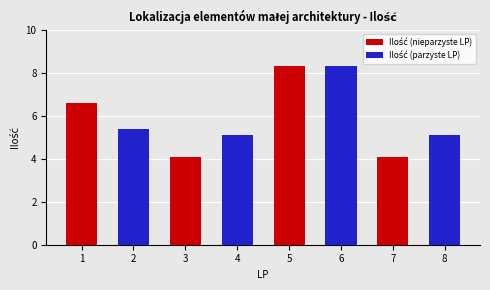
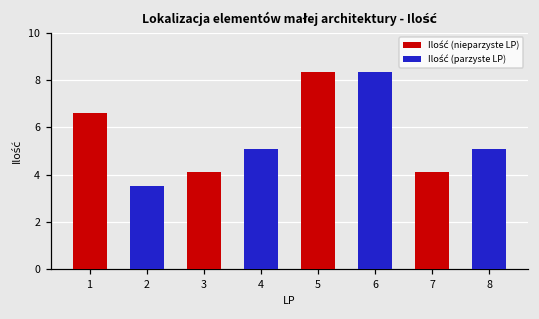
Ilość (parzyste LP), 2: 5.4 -> 3.5
